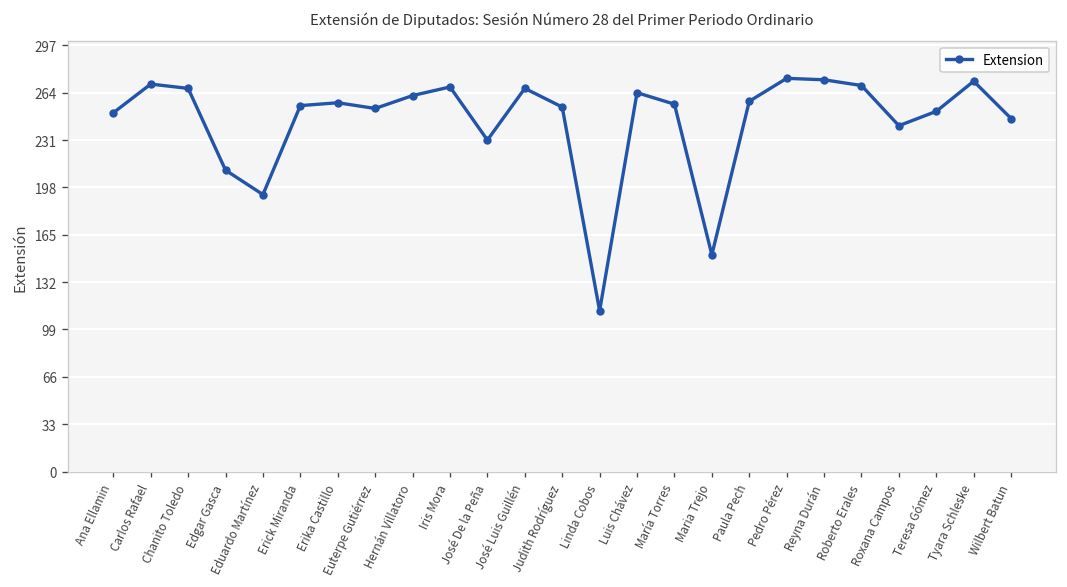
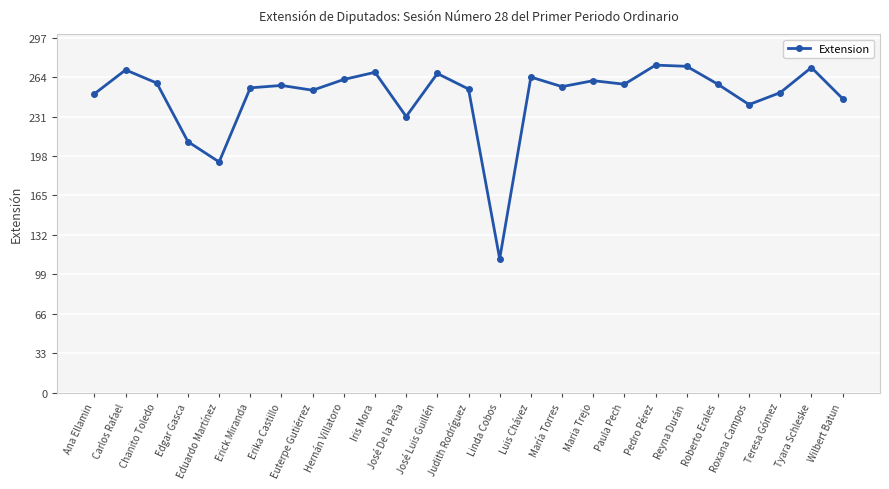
Chanito Toledo: 267 -> 259
Maria Trejo: 151 -> 261
Roberto Erales: 269 -> 258
